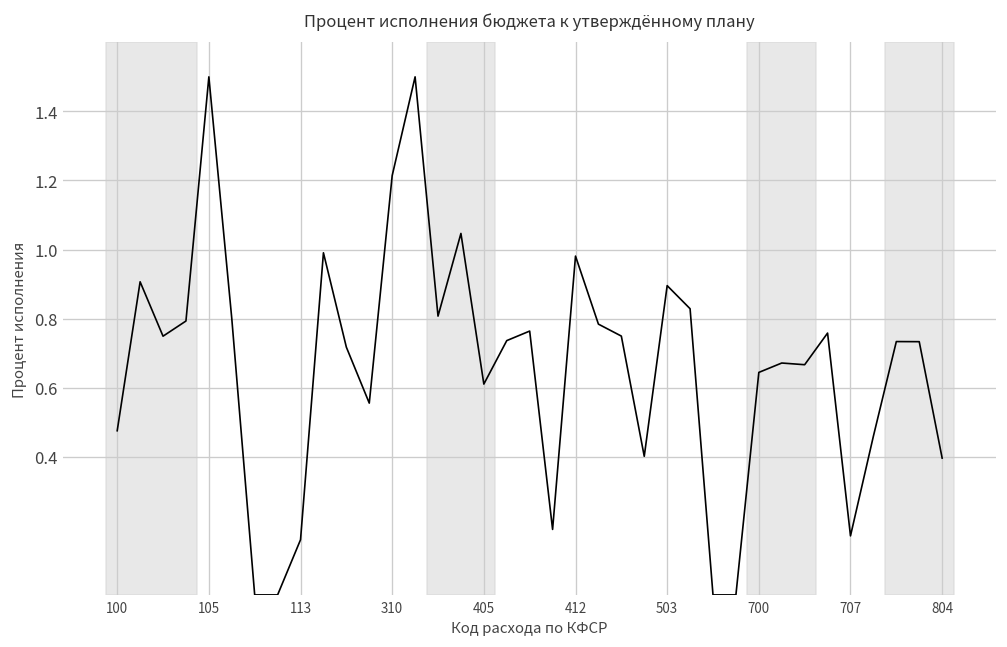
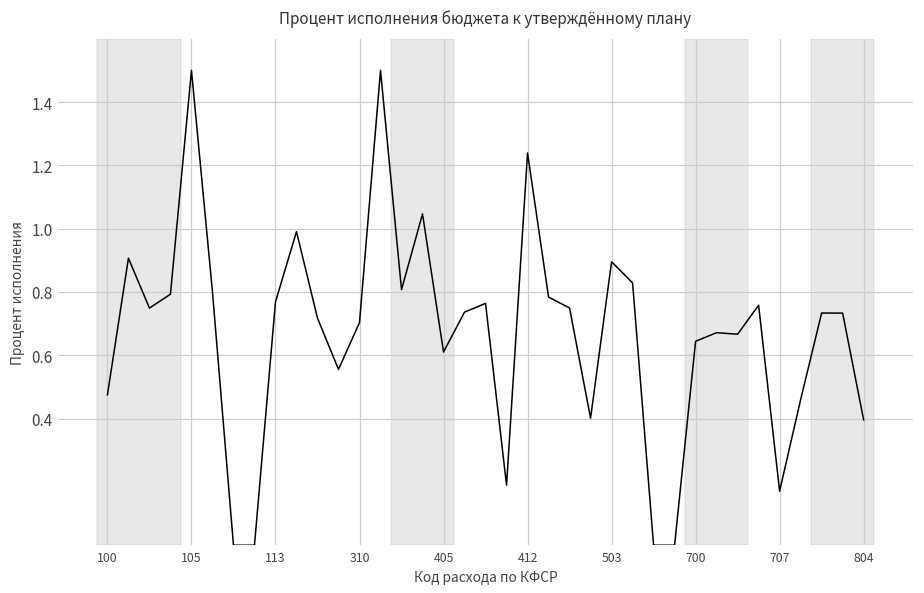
113: 0.16 -> 0.77
310: 1.21 -> 0.70
412: 0.98 -> 1.24
